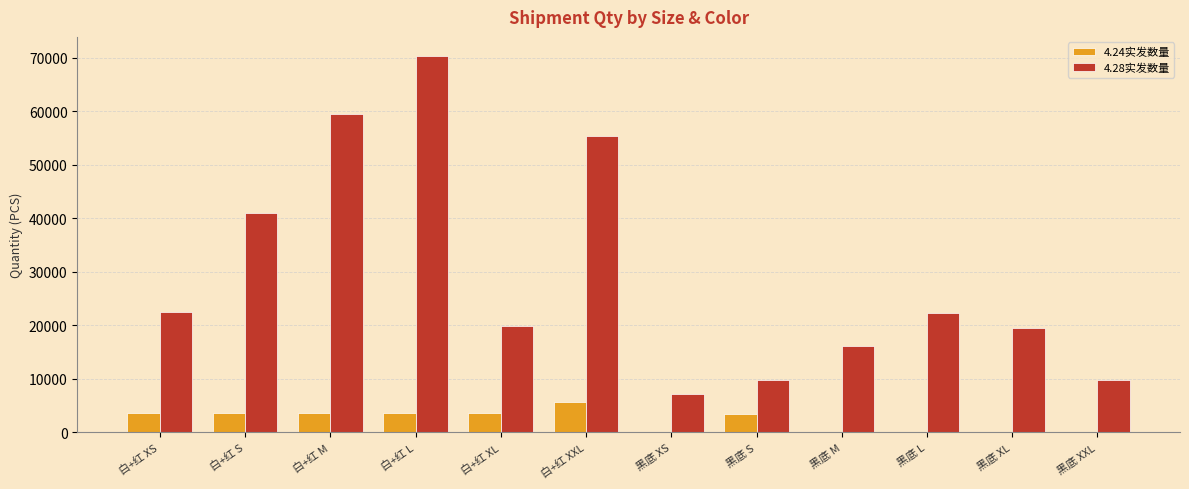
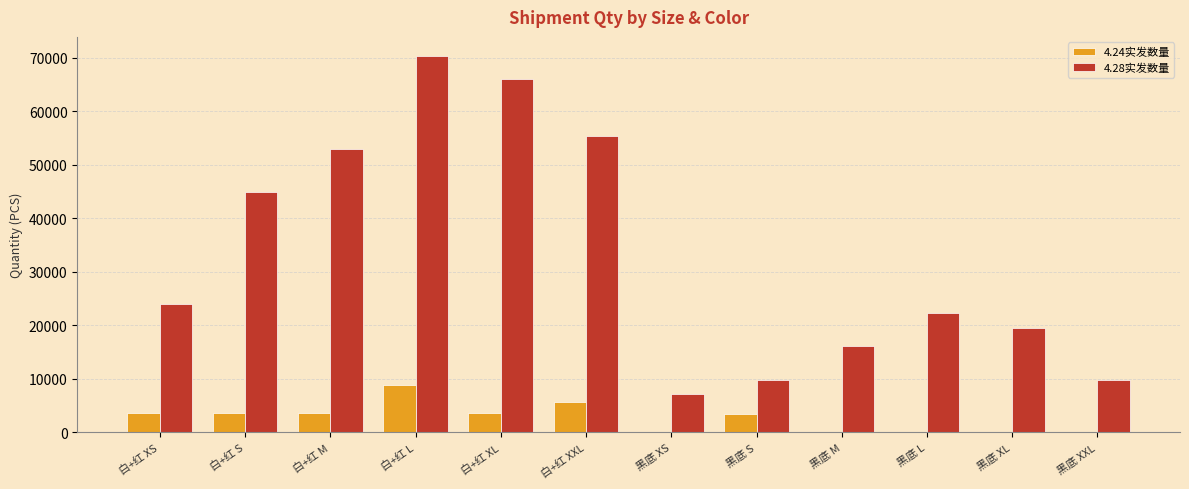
4.28实发数量, 白+红 XS: 22000 -> 24000
4.28实发数量, 白+红 S: 41000 -> 45000
4.28实发数量, 白+红 M: 59000 -> 53000
4.24实发数量, 白+红 L: 4000 -> 9000
4.28实发数量, 白+红 XL: 20000 -> 66000
